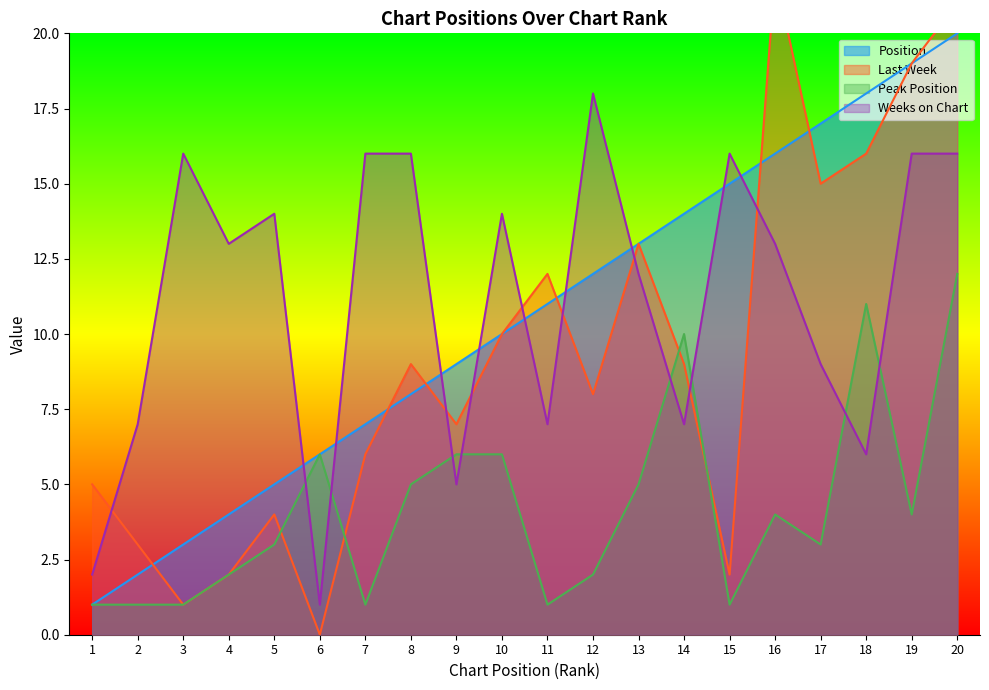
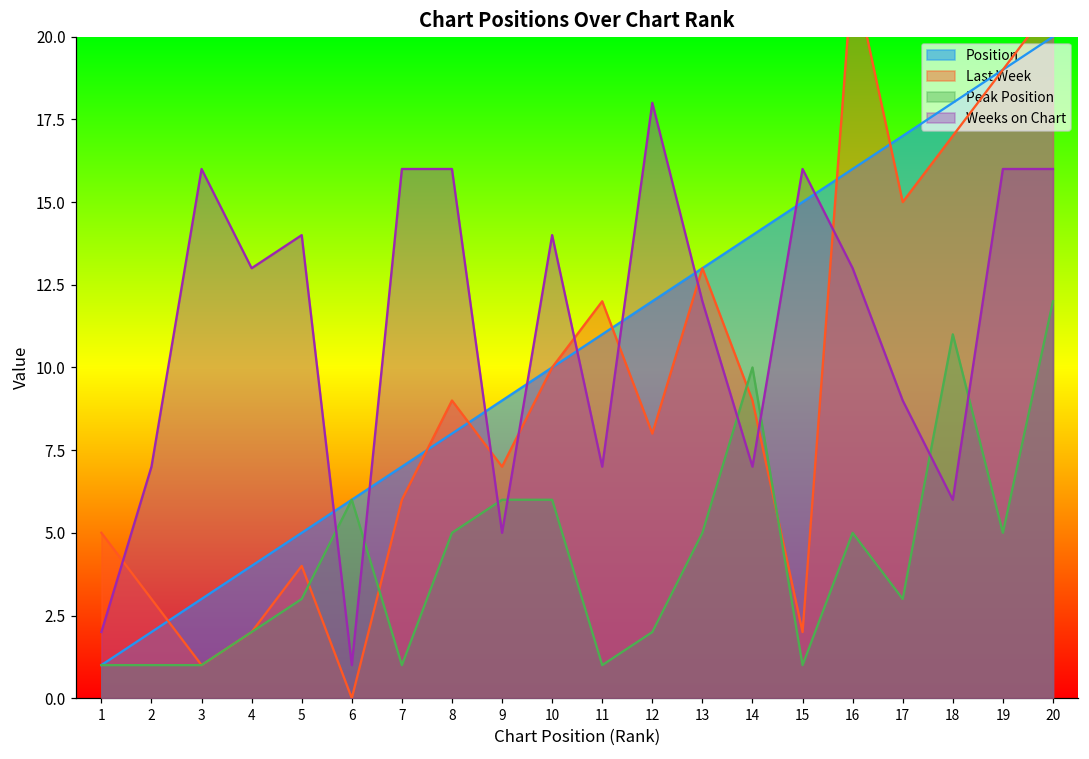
Peak Position, 16: 4 -> 5
Last Week, 18: 16 -> 17
Peak Position, 19: 4 -> 5
